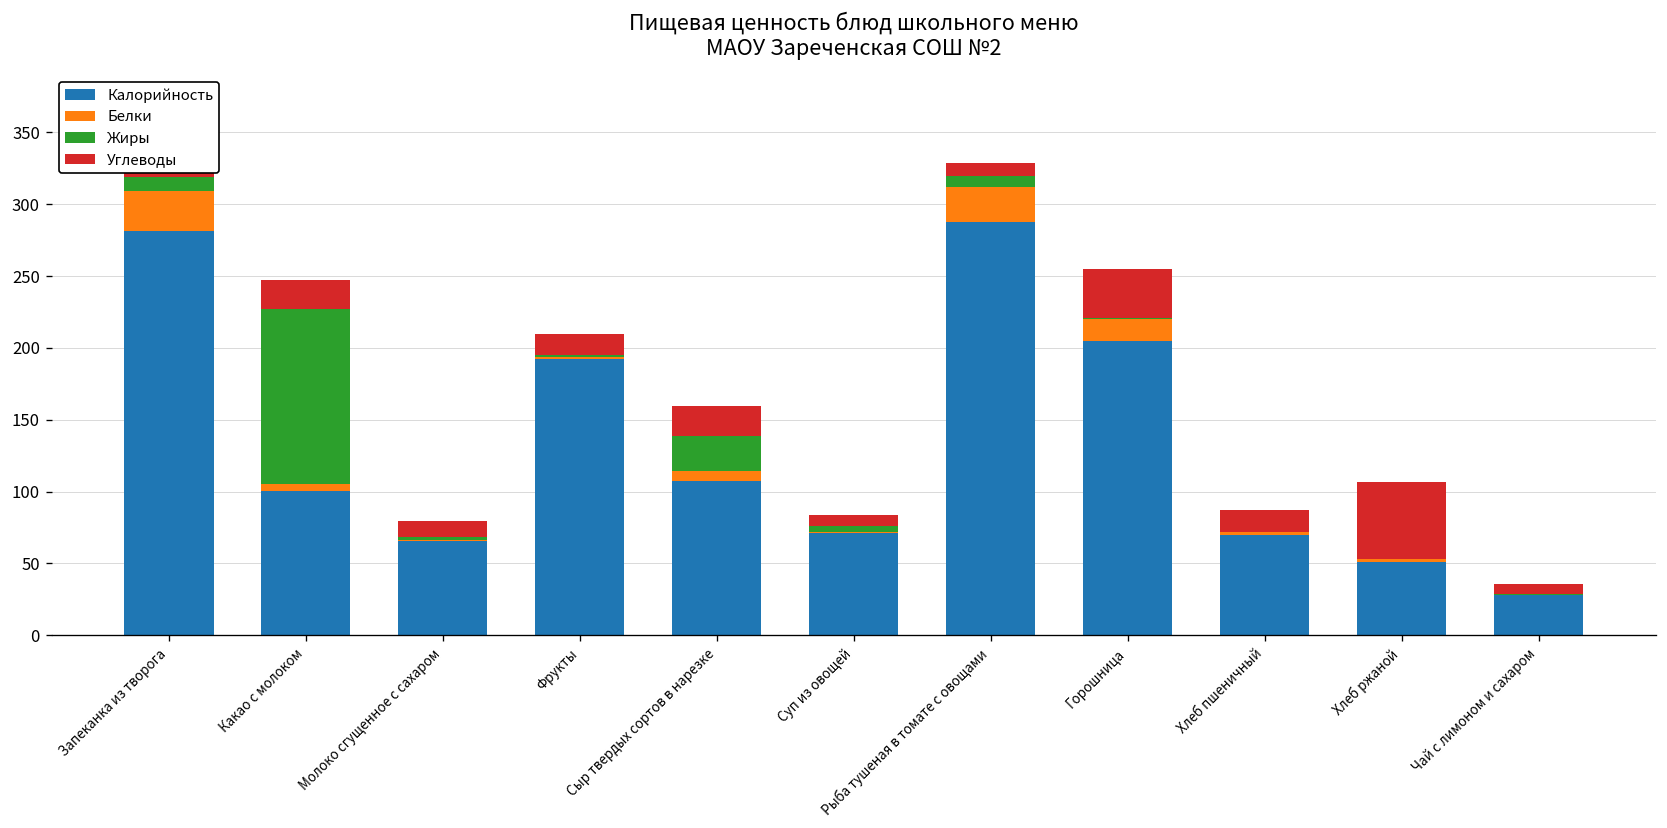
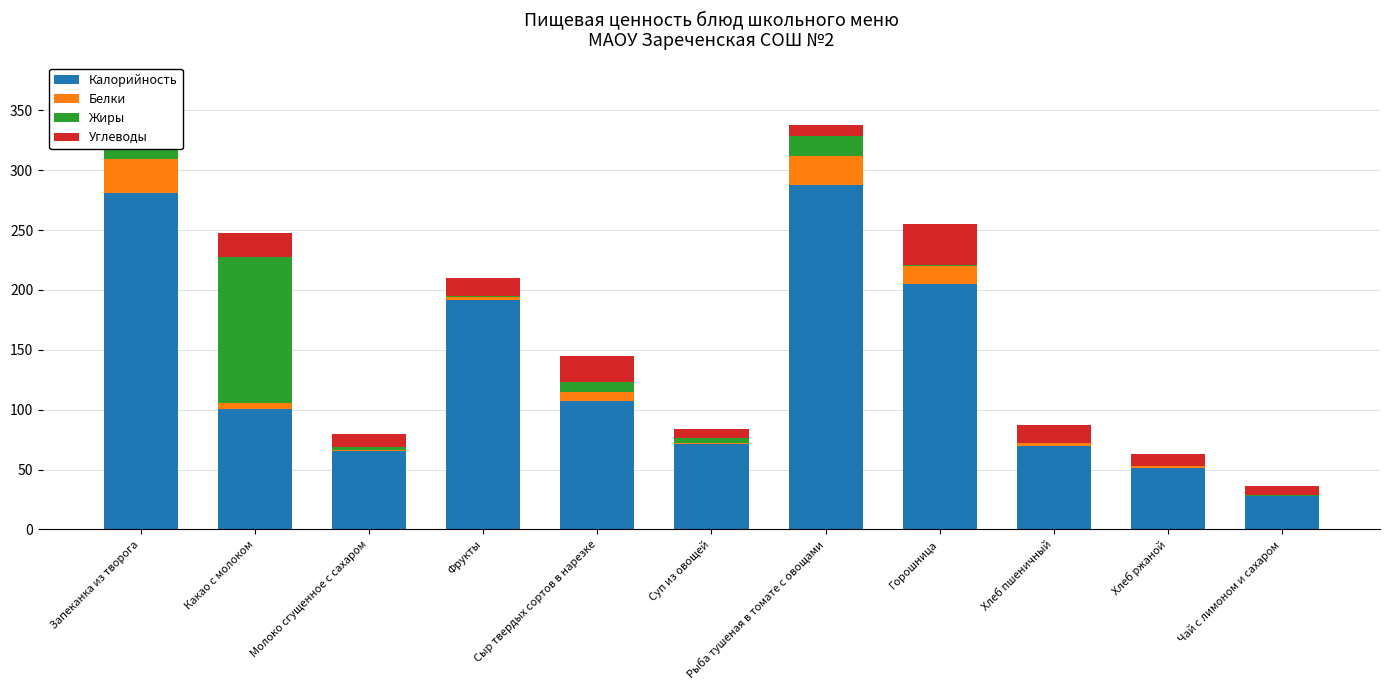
Жиры, Сыр твердых сортов в нарезке: 24 -> 9
Жиры, Рыба тушеная в томате с овощами: 8 -> 17
Углеводы, Хлеб ржаной: 54 -> 10
